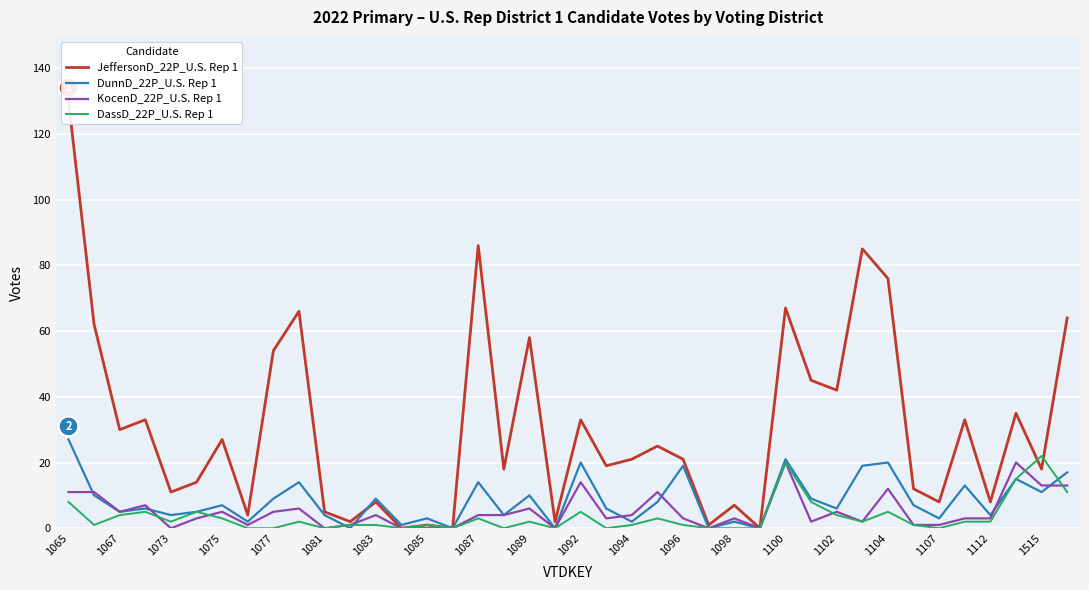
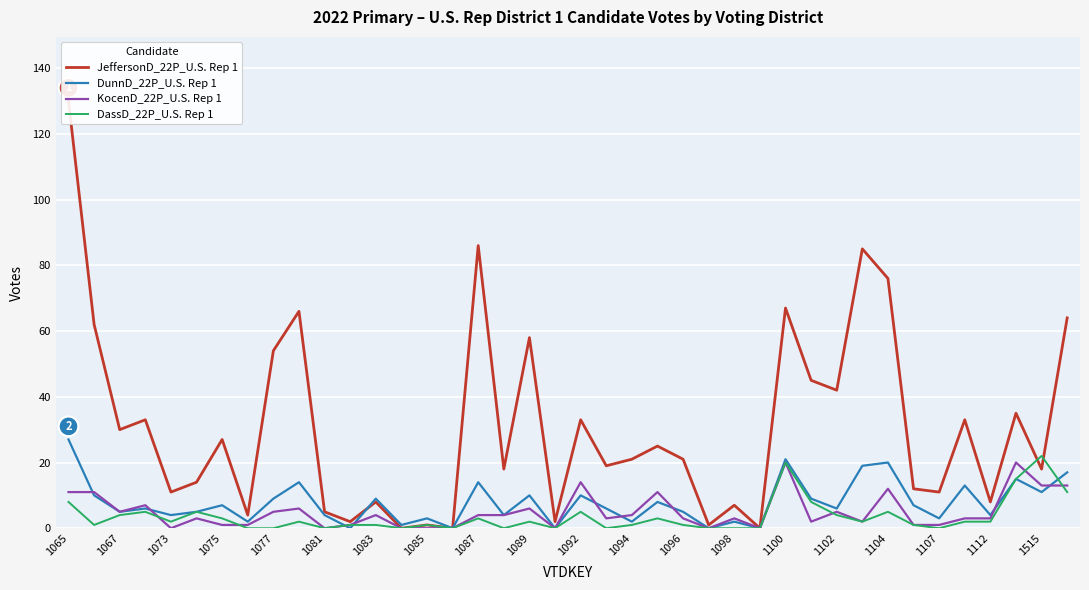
KocenD_22P_U.S. Rep 1, 1075: 5 -> 1
DunnD_22P_U.S. Rep 1, 1092: 20 -> 10
DunnD_22P_U.S. Rep 1, 1096: 19 -> 5
JeffersonD_22P_U.S. Rep 1, 1107: 8 -> 11
